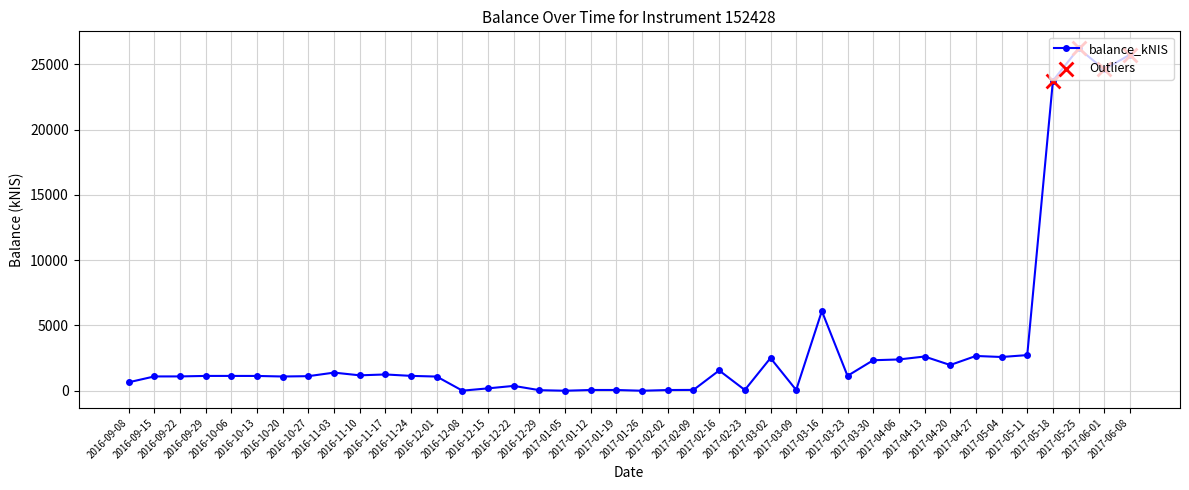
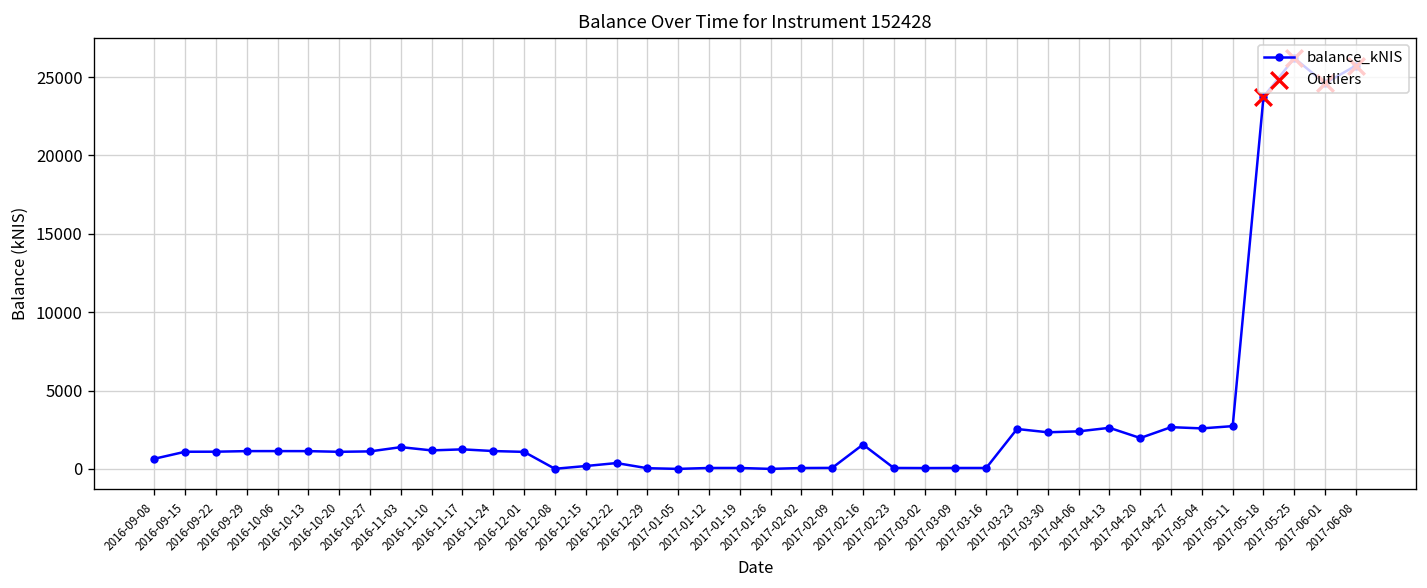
balance_kNIS, 2017-03-02: 2500 -> 100
balance_kNIS, 2017-03-16: 6100 -> 100
balance_kNIS, 2017-03-23: 1100 -> 2500
